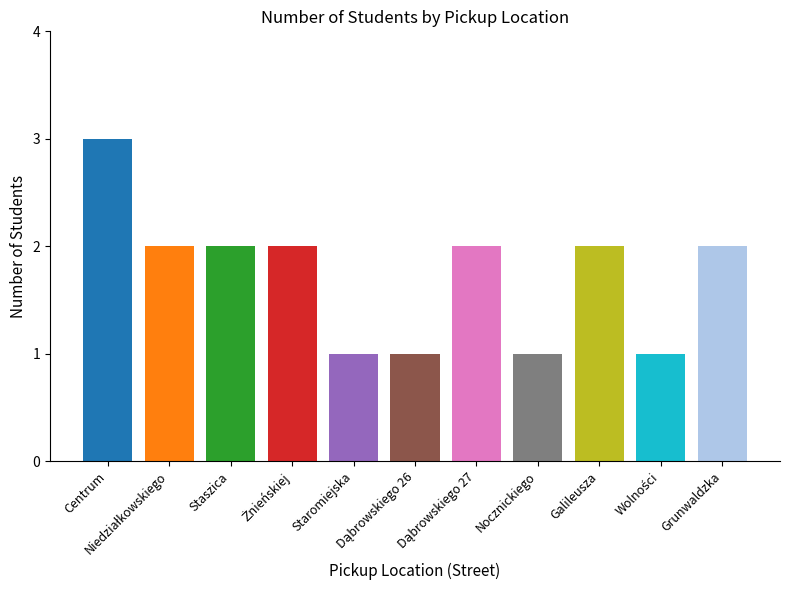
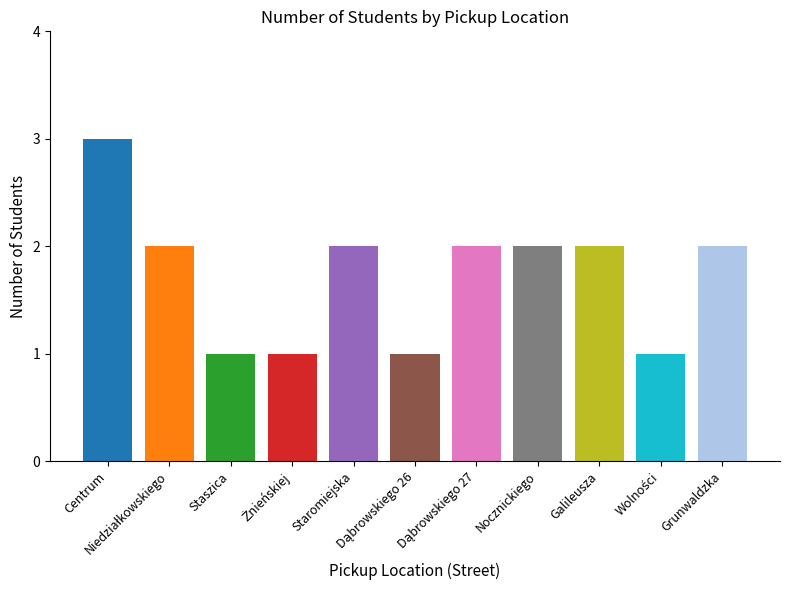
Staszica: 2 -> 1
Żnieńskiej: 2 -> 1
Staromiejska: 1 -> 2
Nocznickiego: 1 -> 2
